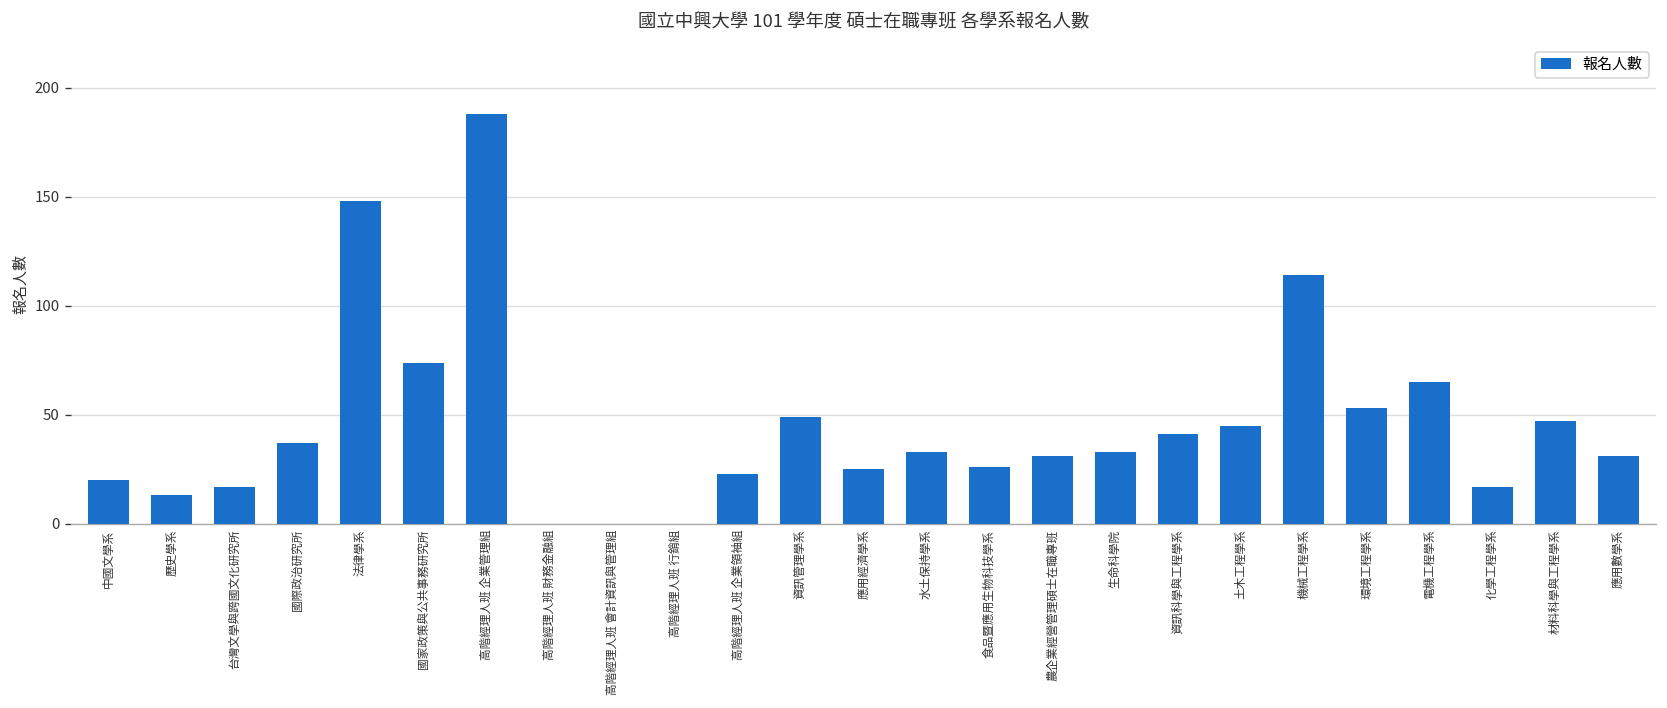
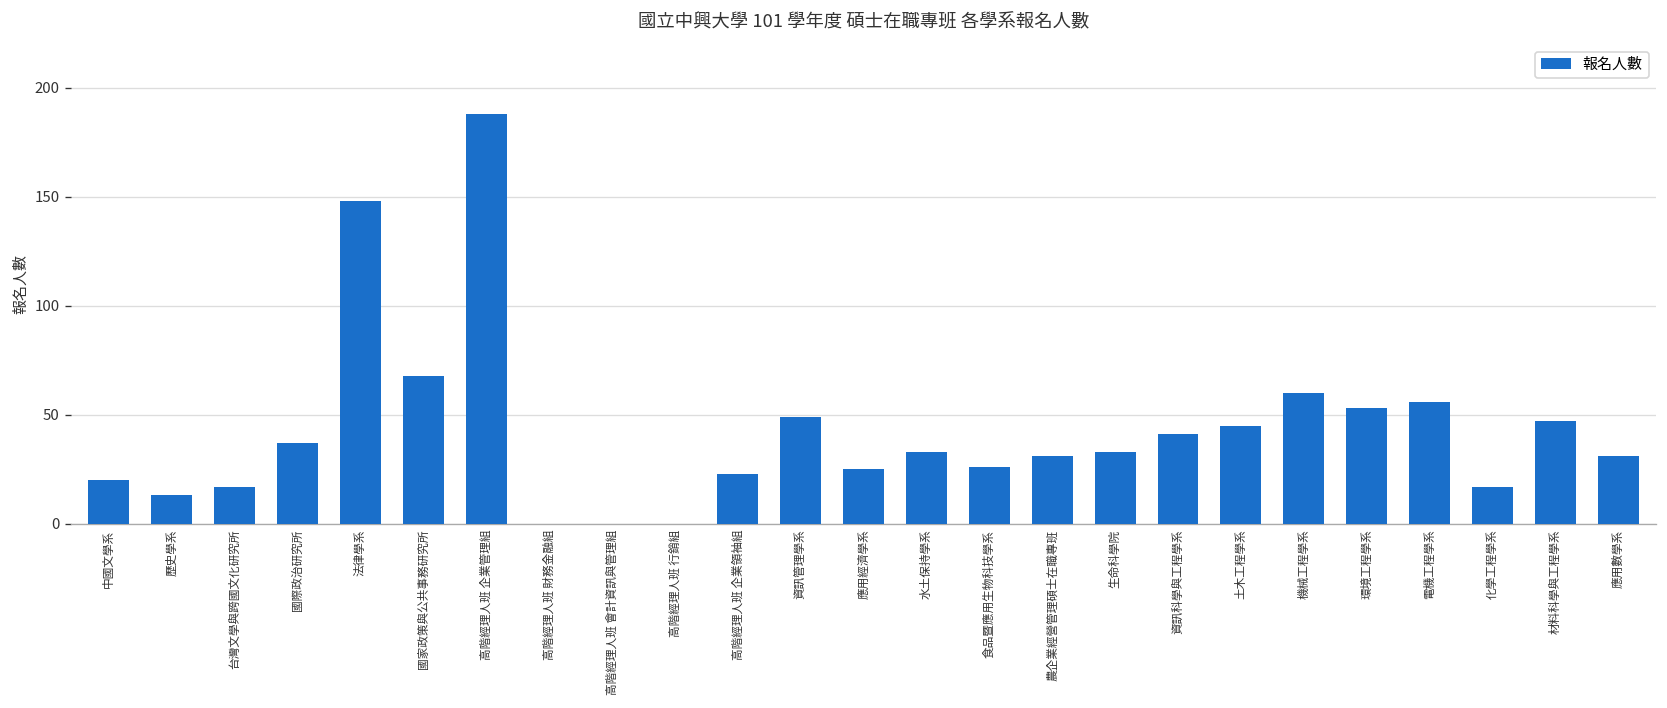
國家政策與公共事務研究所: 74 -> 68
機械工程學系: 114 -> 60
電機工程學系: 65 -> 56
